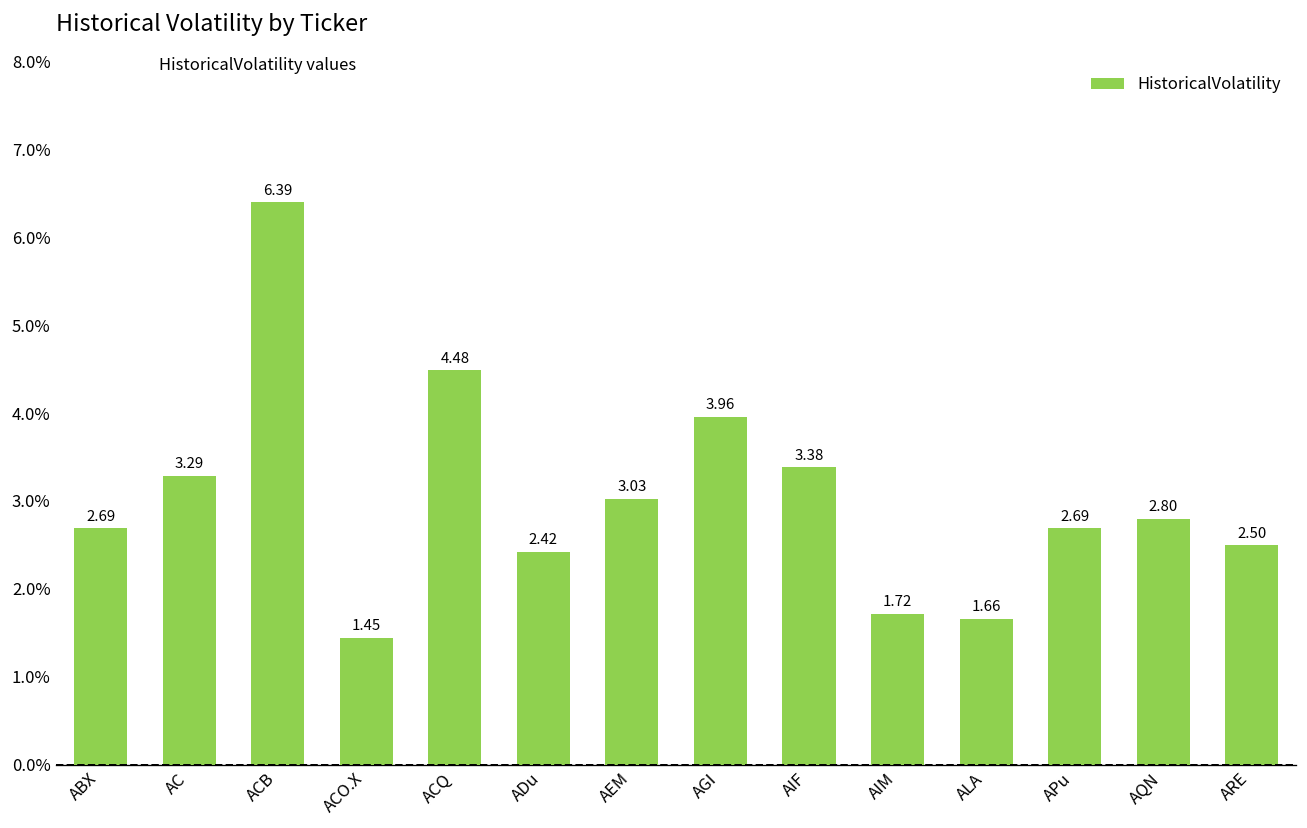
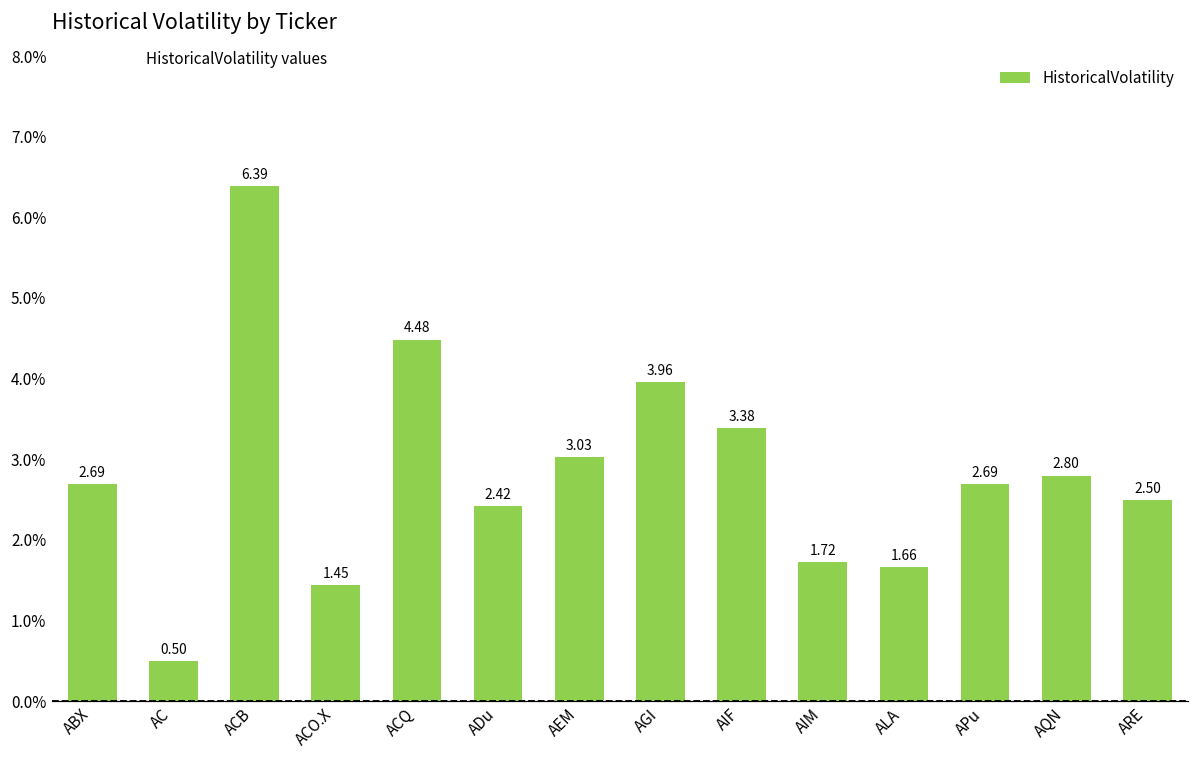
AC: 3.29 -> 0.50
